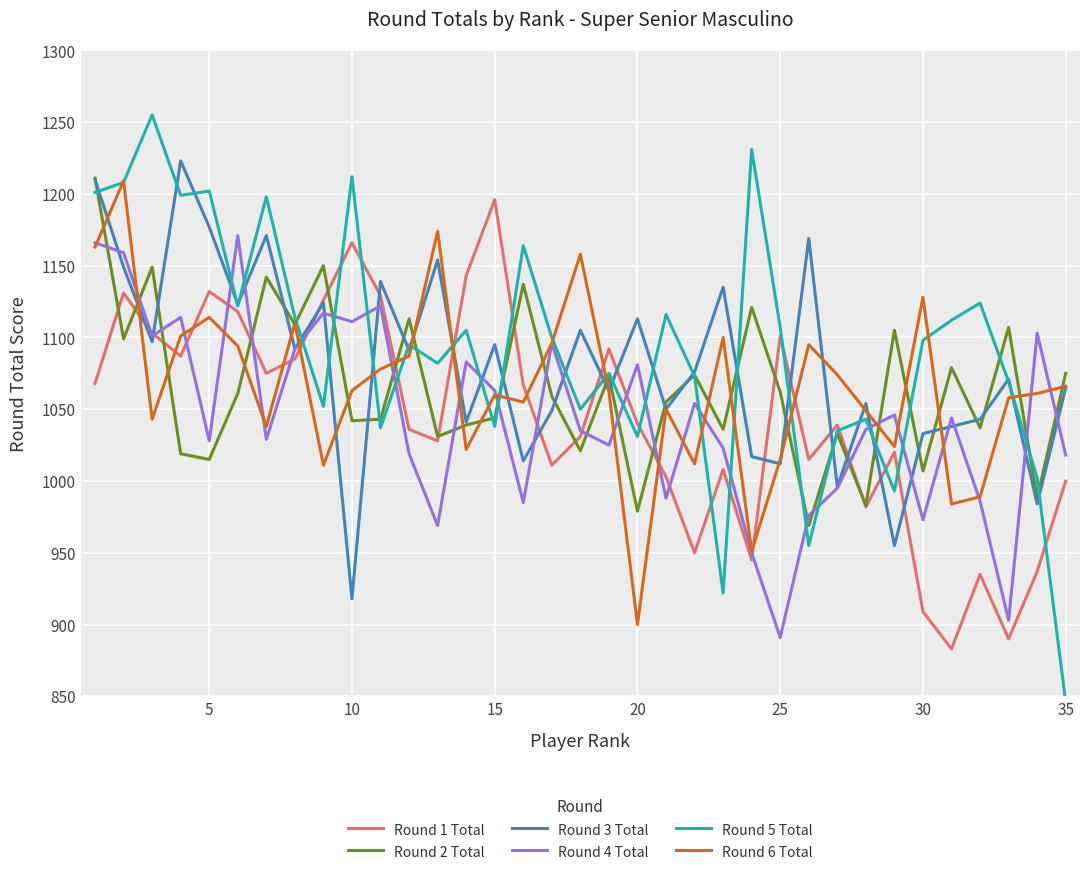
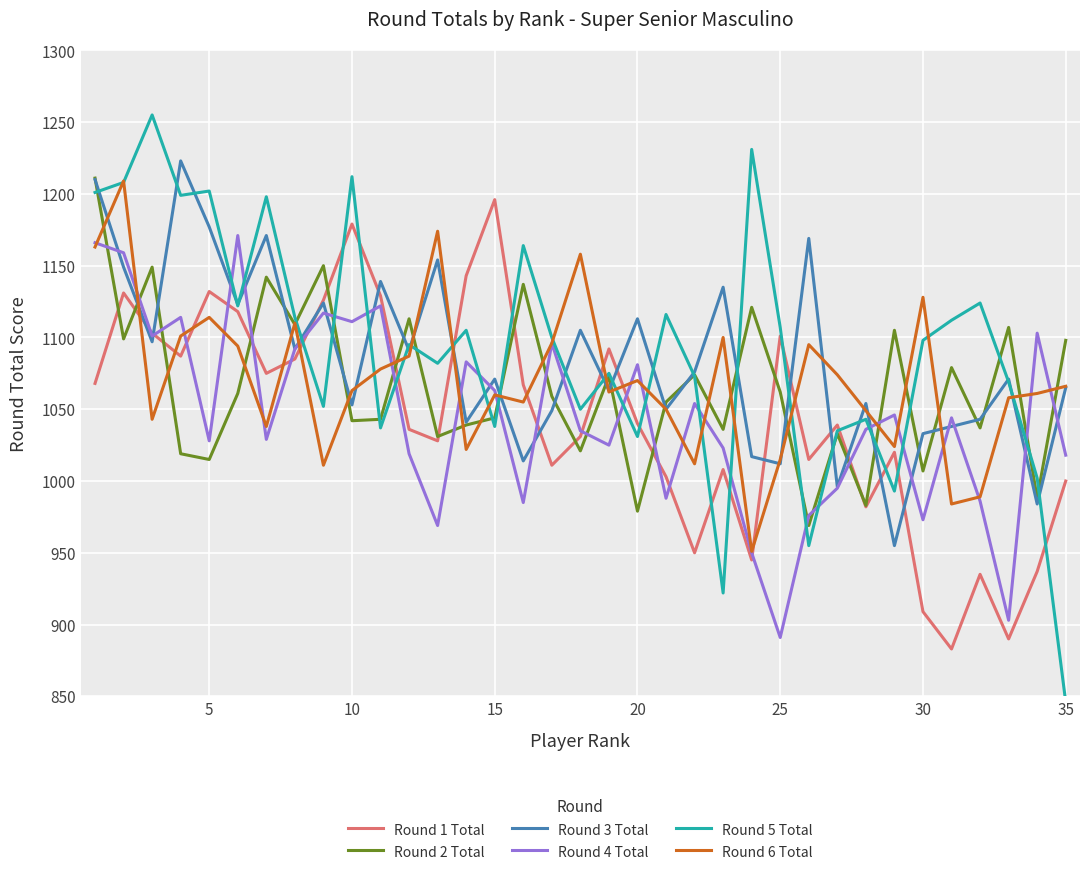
Round 1 Total, 10: 1166 -> 1179
Round 3 Total, 10: 918 -> 1053
Round 3 Total, 15: 1095 -> 1071
Round 6 Total, 20: 900 -> 1070
Round 2 Total, 35: 1075 -> 1098
